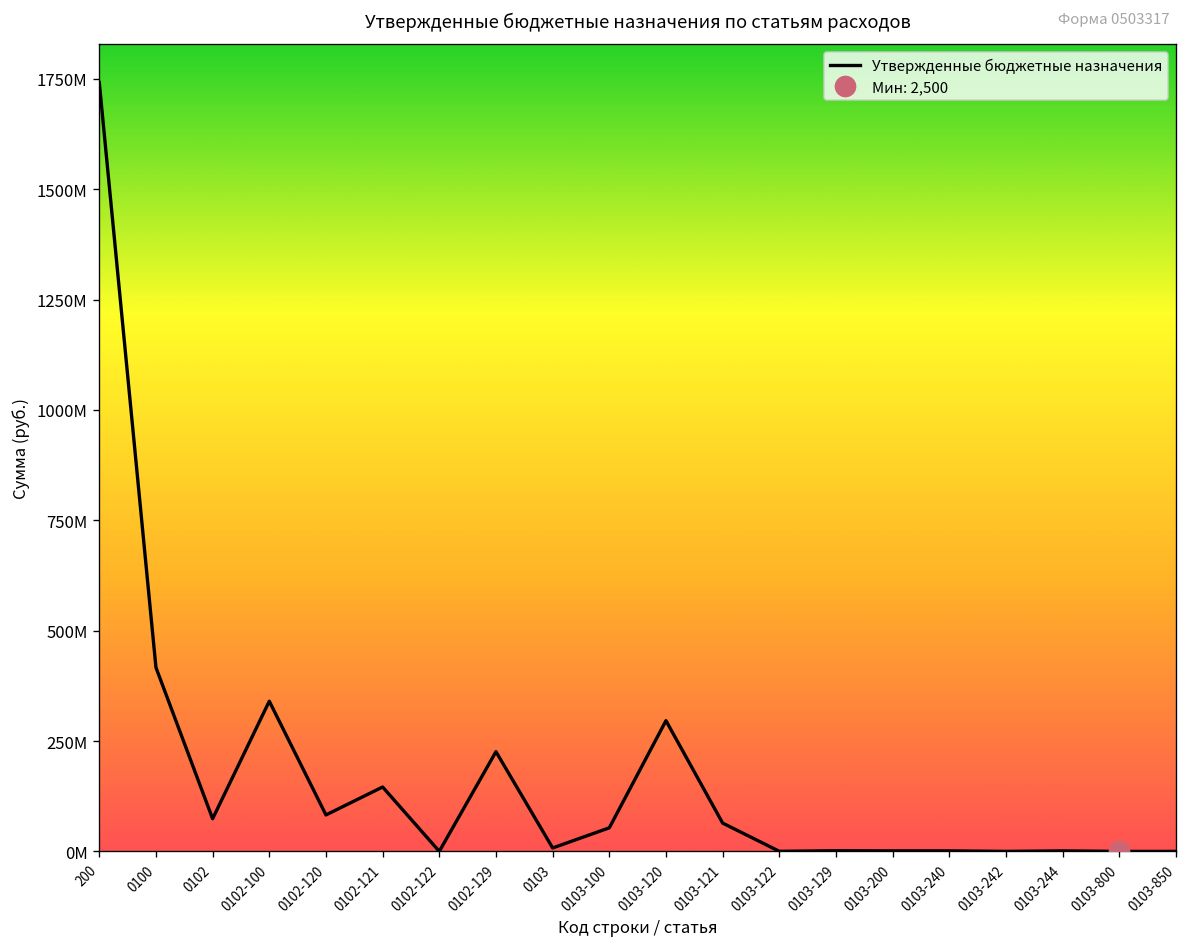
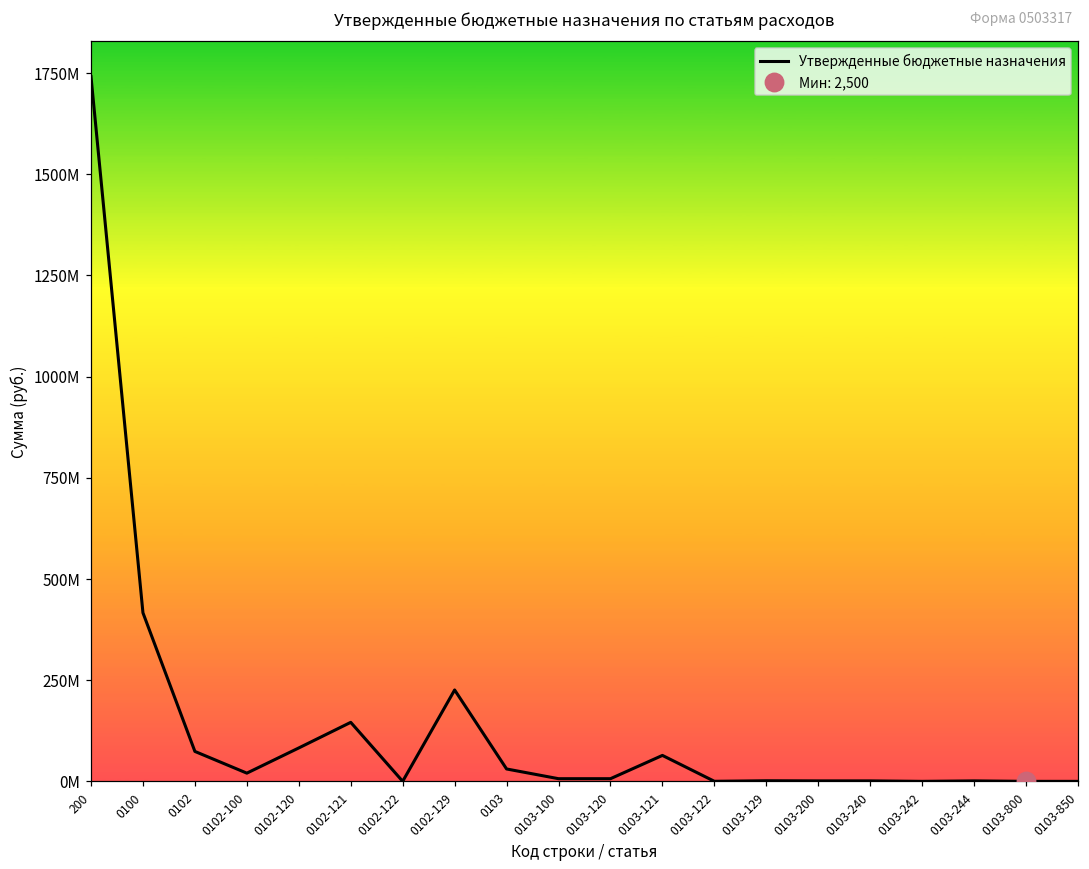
Утвержденные бюджетные назначения, 0102-100: 340000000 -> 20000000
Утвержденные бюджетные назначения, 0103: 10000000 -> 30000000
Утвержденные бюджетные назначения, 0103-100: 50000000 -> 10000000
Утвержденные бюджетные назначения, 0103-120: 300000000 -> 10000000
